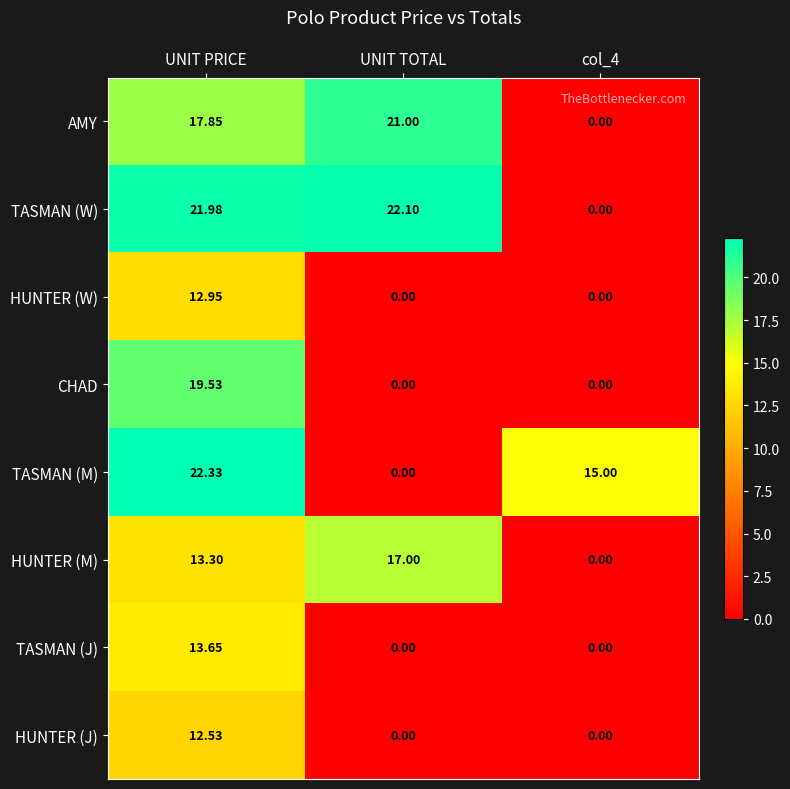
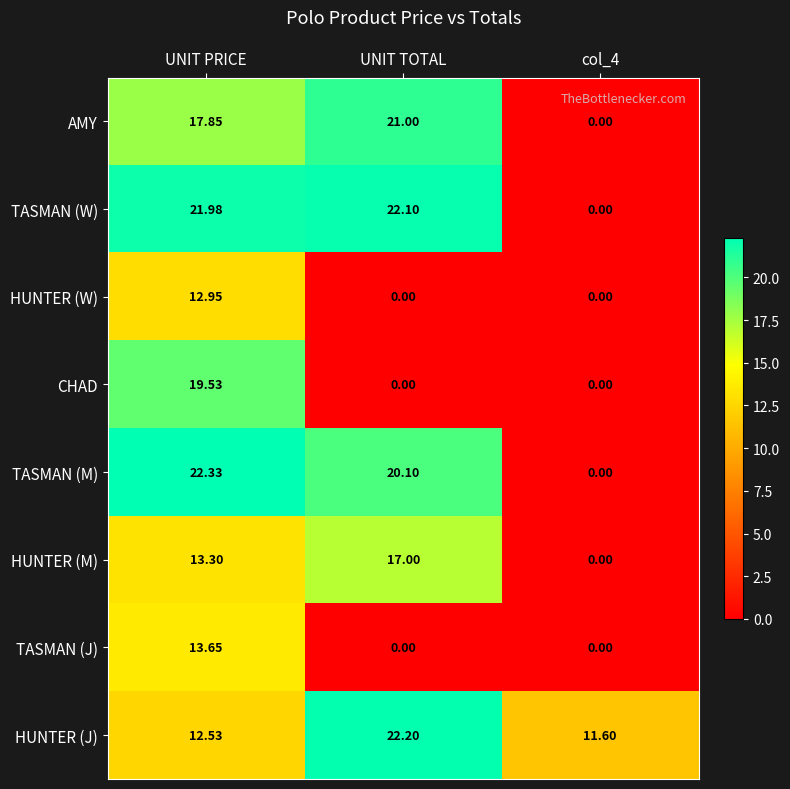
TASMAN (M), UNIT TOTAL: 0.00 -> 20.10
TASMAN (M), col_4: 15.00 -> 0.00
HUNTER (J), UNIT TOTAL: 0.00 -> 22.20
HUNTER (J), col_4: 0.00 -> 11.60
